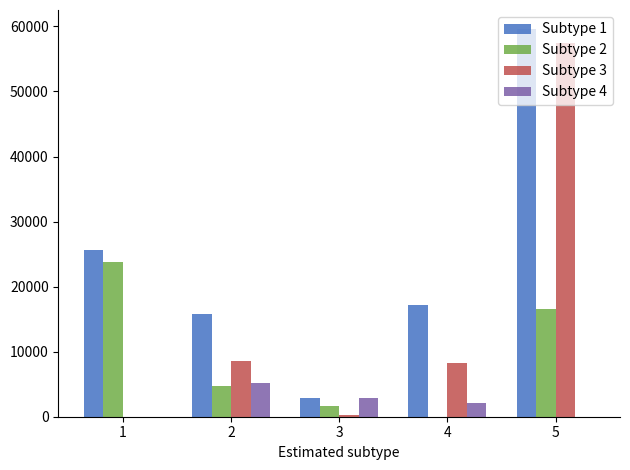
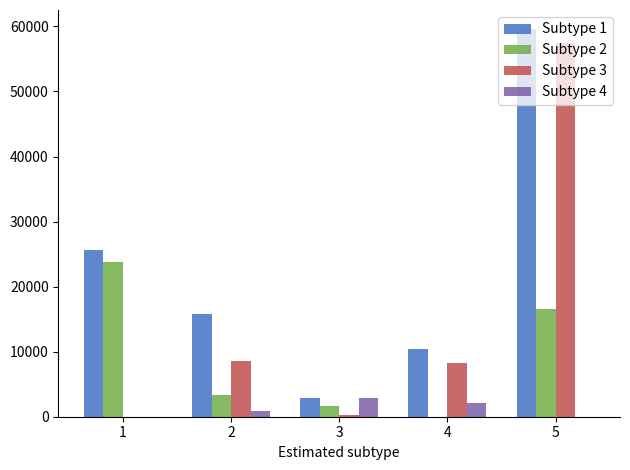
Subtype 2, 2: 5000 -> 3000
Subtype 4, 2: 5000 -> 1000
Subtype 1, 4: 17000 -> 10000
